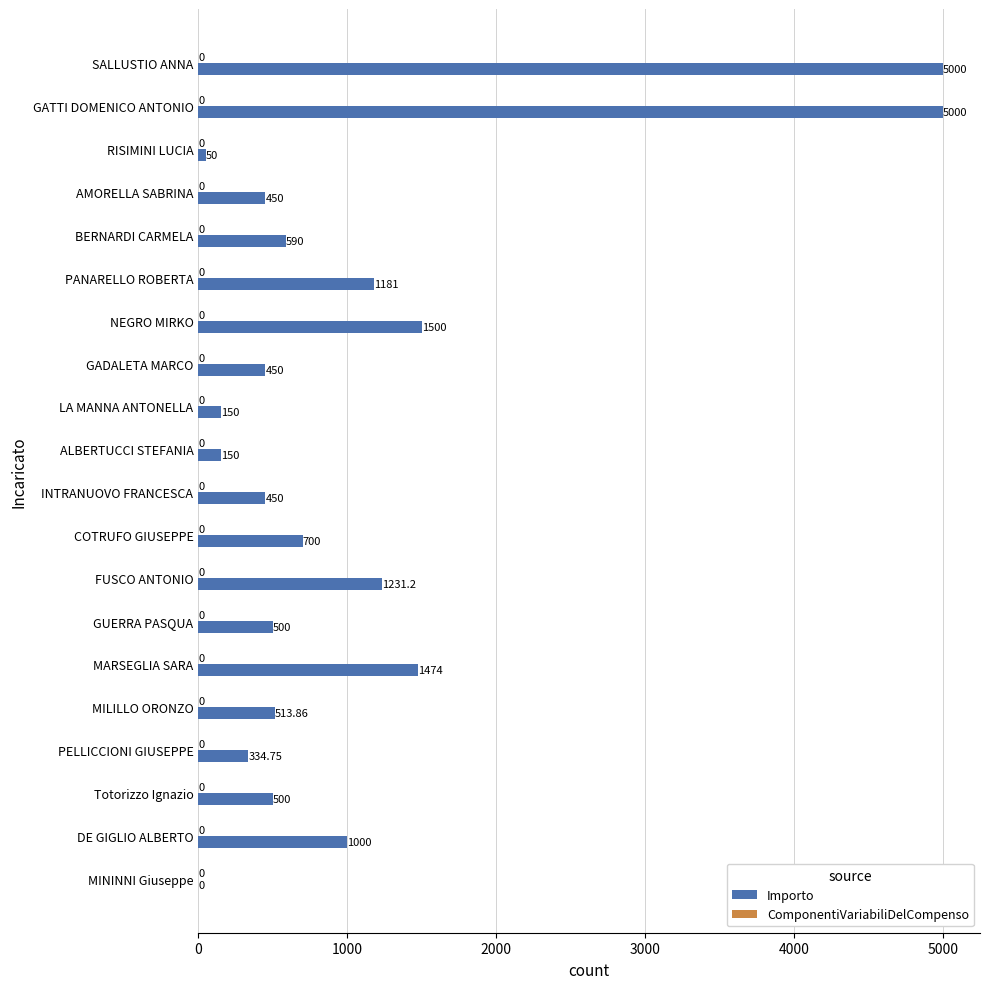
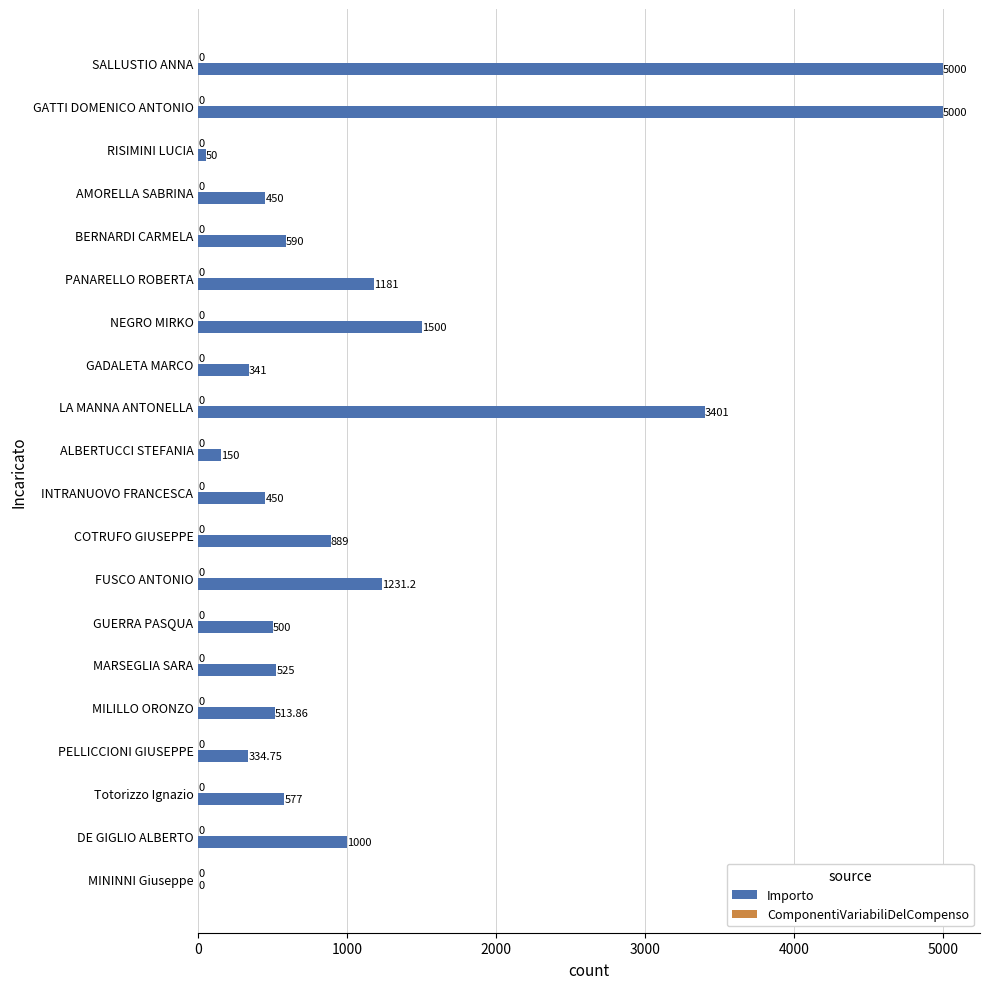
Importo, GADALETA MARCO: 450 -> 341
Importo, LA MANNA ANTONELLA: 150 -> 3401
Importo, COTRUFO GIUSEPPE: 700 -> 889
Importo, MARSEGLIA SARA: 1474 -> 525
Importo, Totorizzo Ignazio: 500 -> 577
